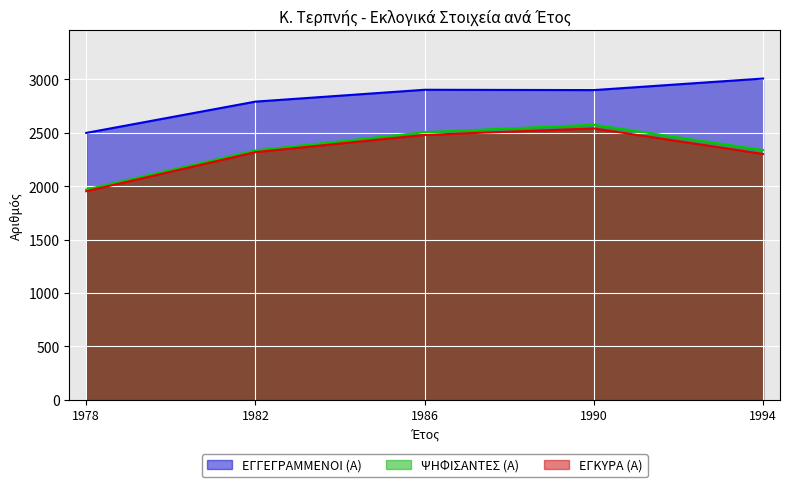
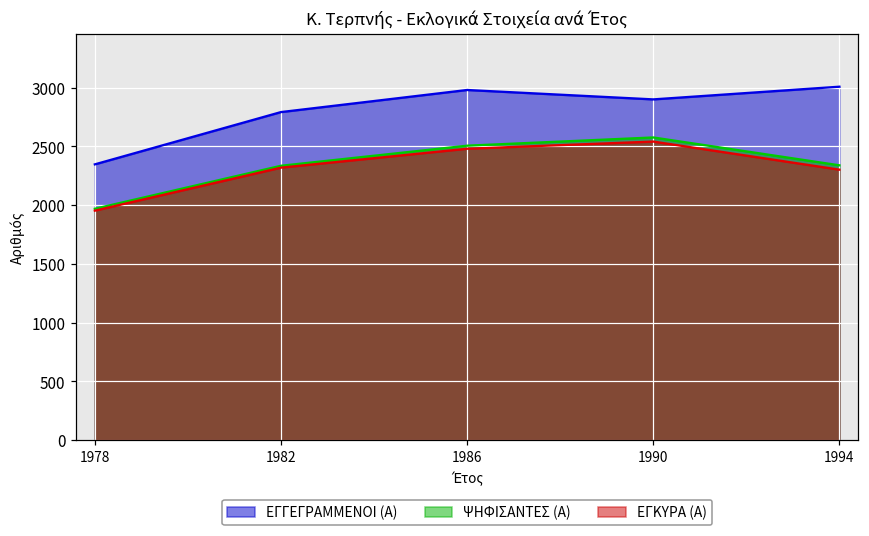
ΕΓΓΕΓΡΑΜΜΕΝΟΙ (Α), 1978: 2500 -> 2350
ΕΓΓΕΓΡΑΜΜΕΝΟΙ (Α), 1986: 2900 -> 2980
